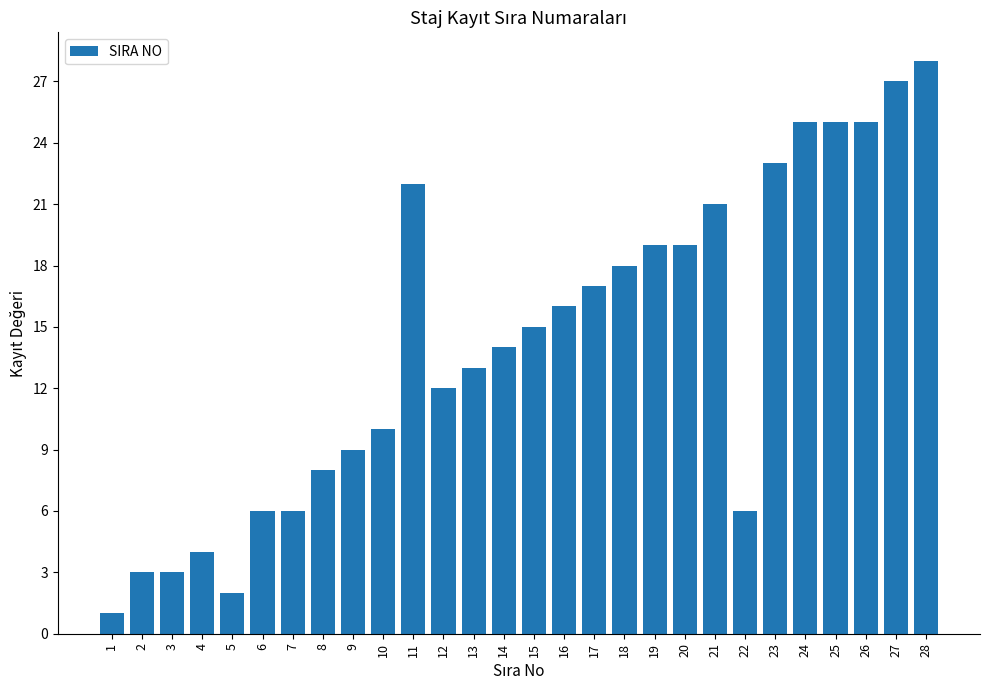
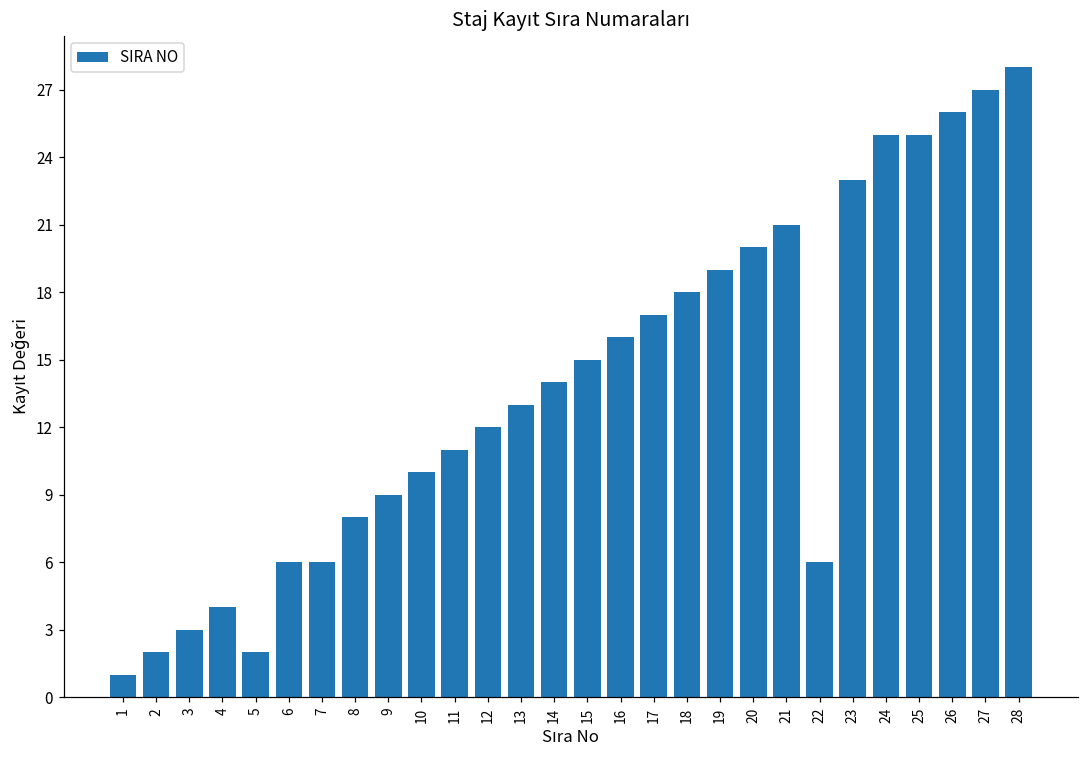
2: 3 -> 2
11: 22 -> 11
20: 19 -> 20
26: 25 -> 26
